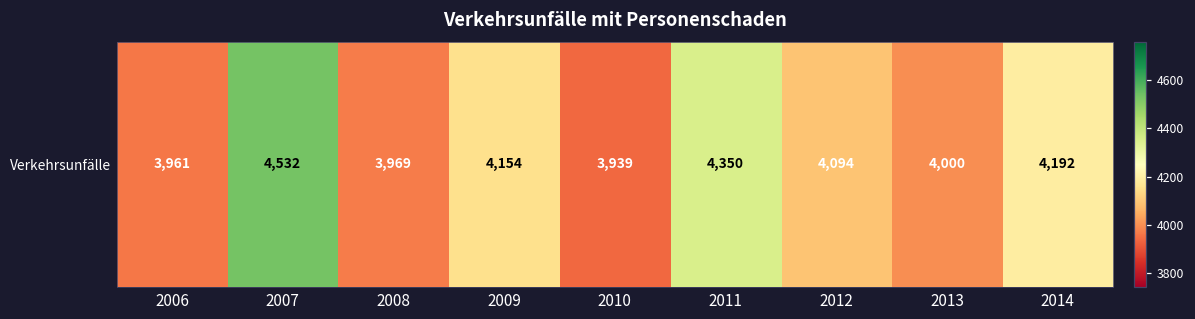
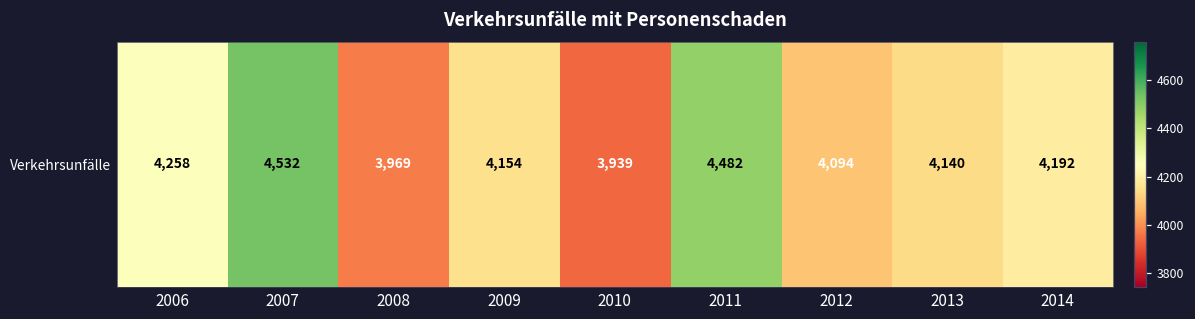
Verkehrsunfälle, 2006: 3,961 -> 4,258
Verkehrsunfälle, 2011: 4,350 -> 4,482
Verkehrsunfälle, 2013: 4,000 -> 4,140
